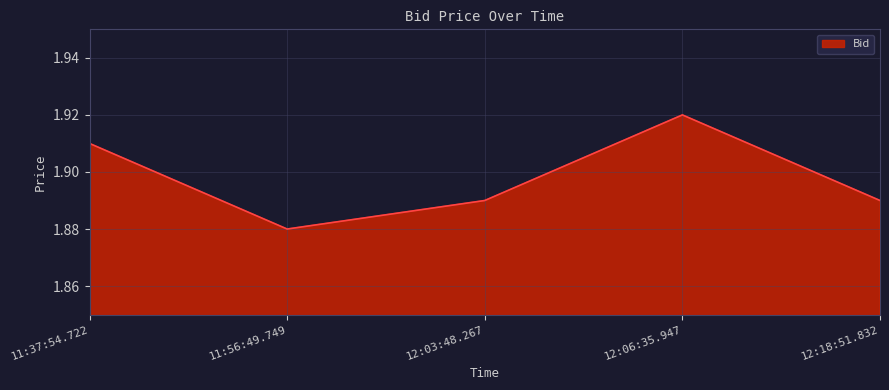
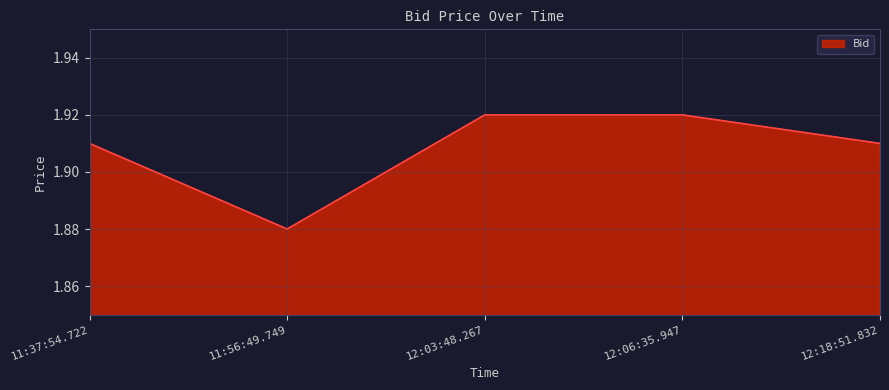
12:03:48.267: 1.89 -> 1.92
12:18:51.832: 1.89 -> 1.91
